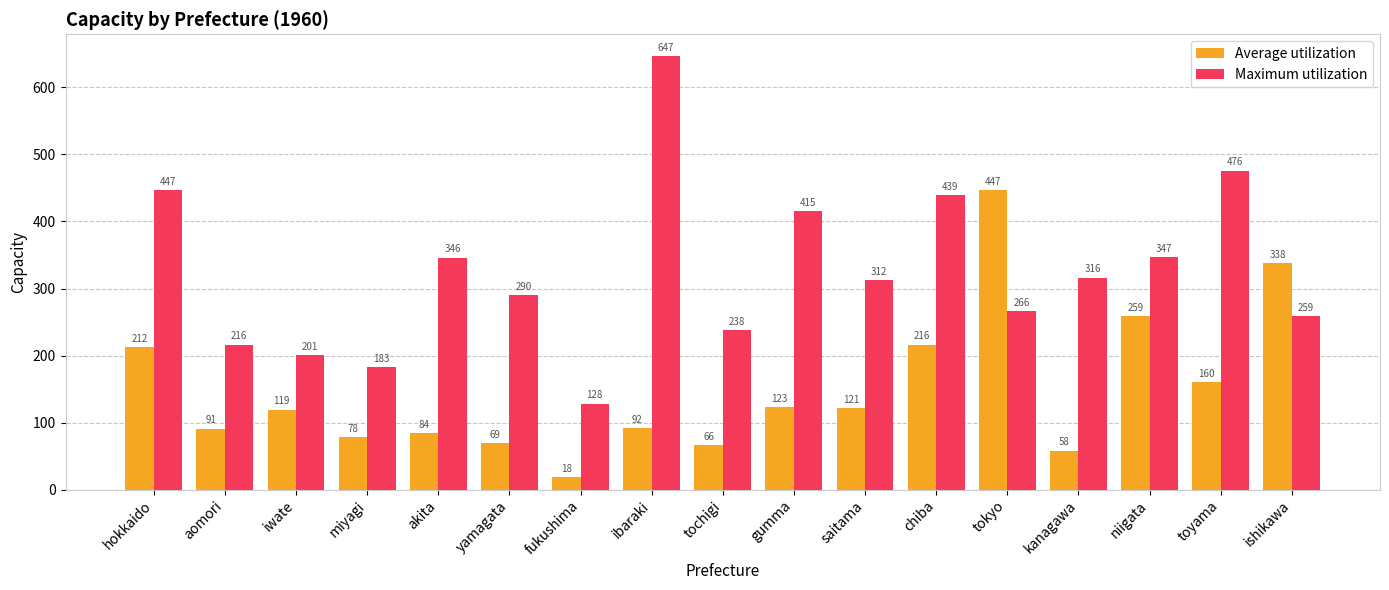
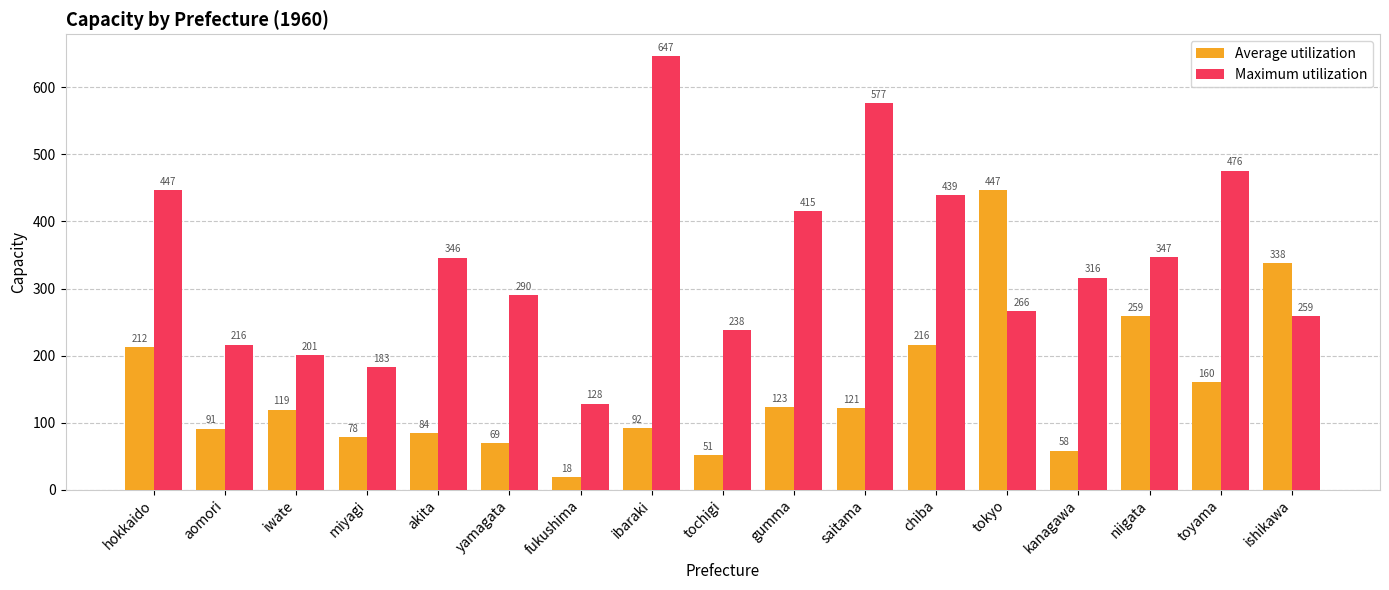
Average utilization, tochigi: 66 -> 51
Maximum utilization, saitama: 312 -> 577
